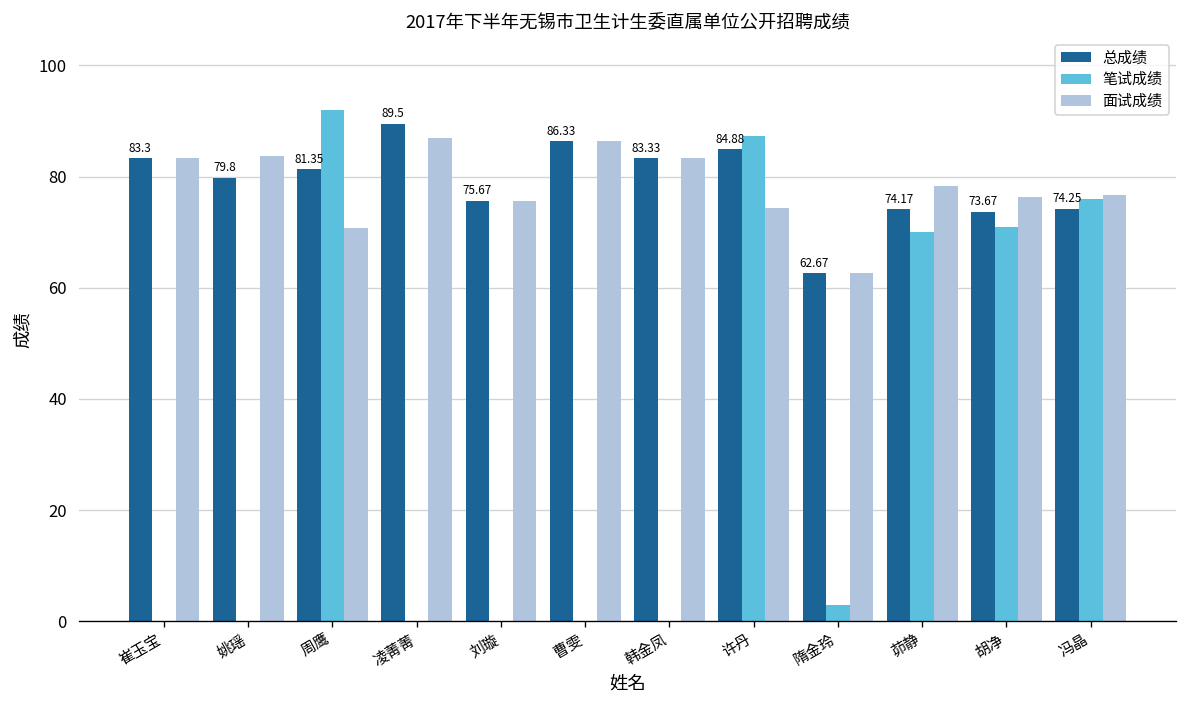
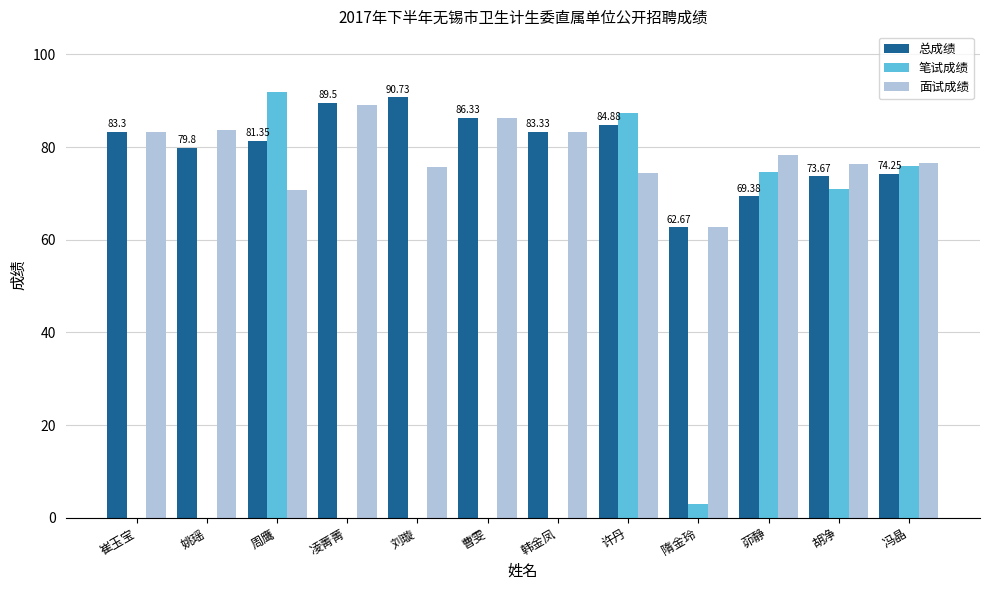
面试成绩, 凌菁菁: 87 -> 89
总成绩, 刘璇: 75.67 -> 90.73
总成绩, 茆静: 74.17 -> 69.38
笔试成绩, 茆静: 70 -> 75
